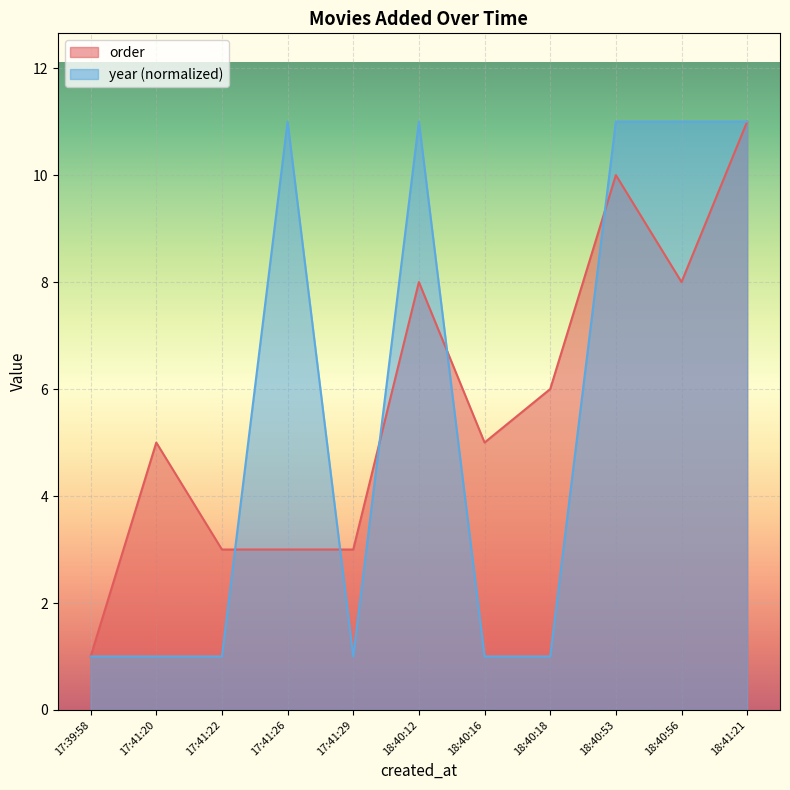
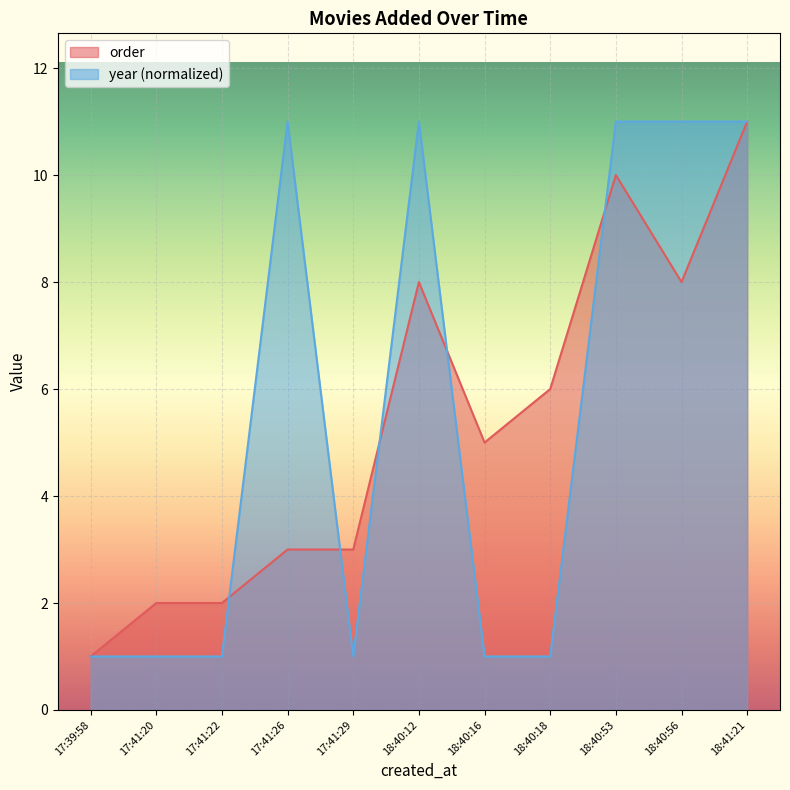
order, 17:41:20: 5 -> 2
order, 17:41:22: 3 -> 2
